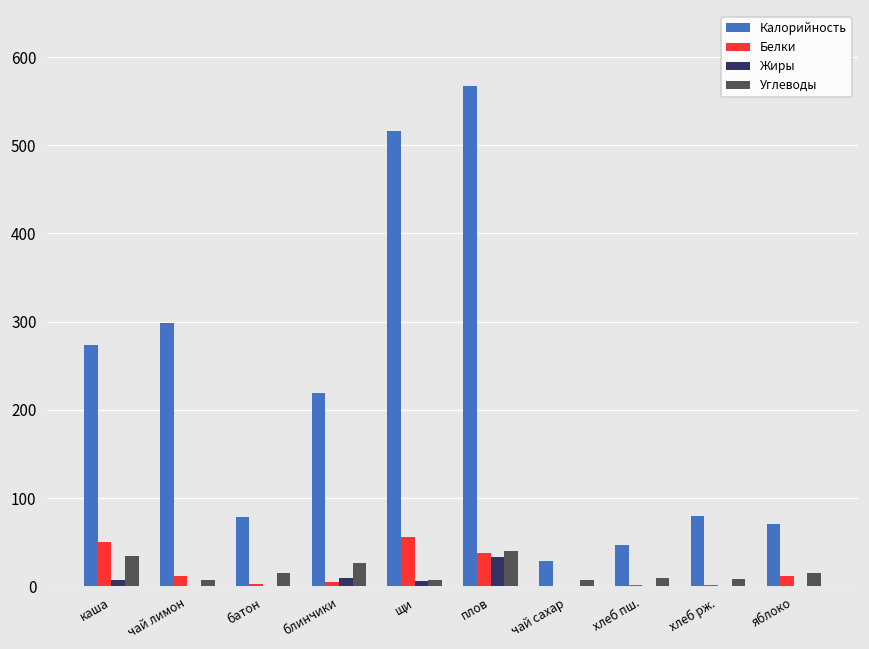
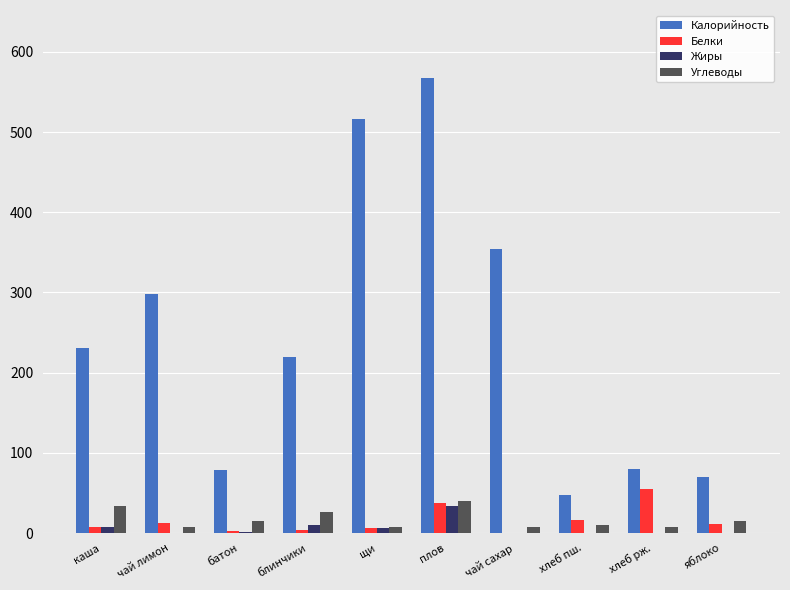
Калорийность, каша: 270 -> 230
Белки, каша: 50 -> 10
Белки, щи: 60 -> 10
Калорийность, чай сахар: 30 -> 350
Белки, хлеб пш.: 0 -> 20
Белки, хлеб рж.: 0 -> 60
